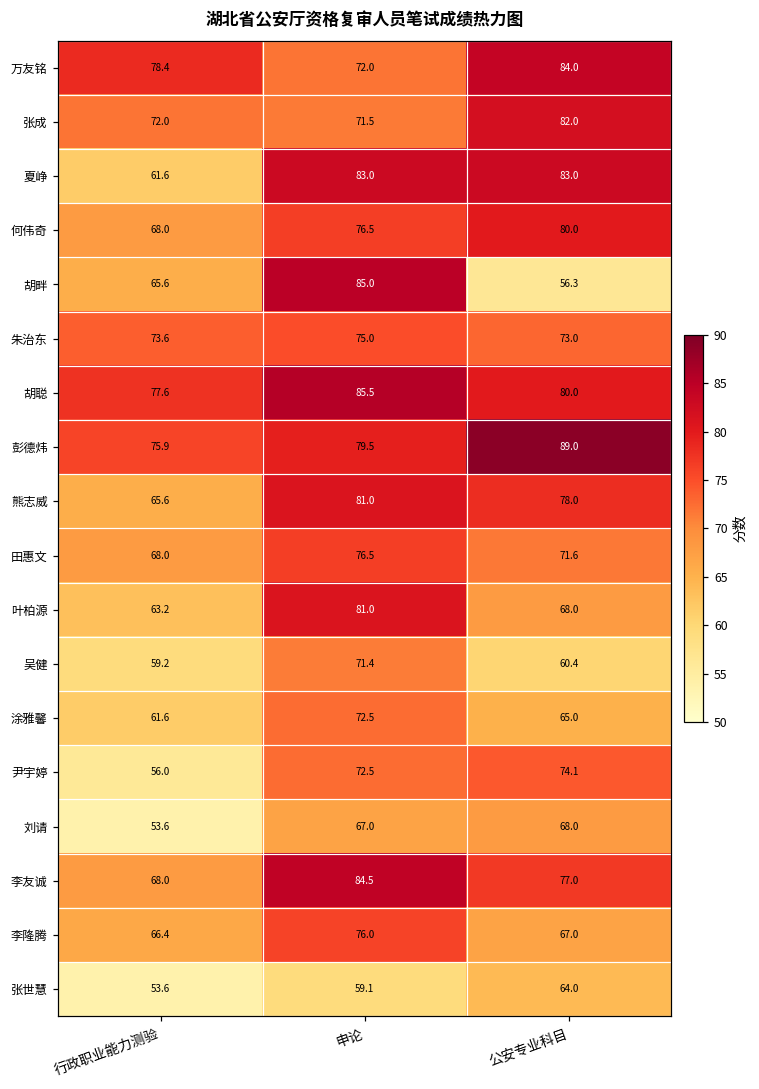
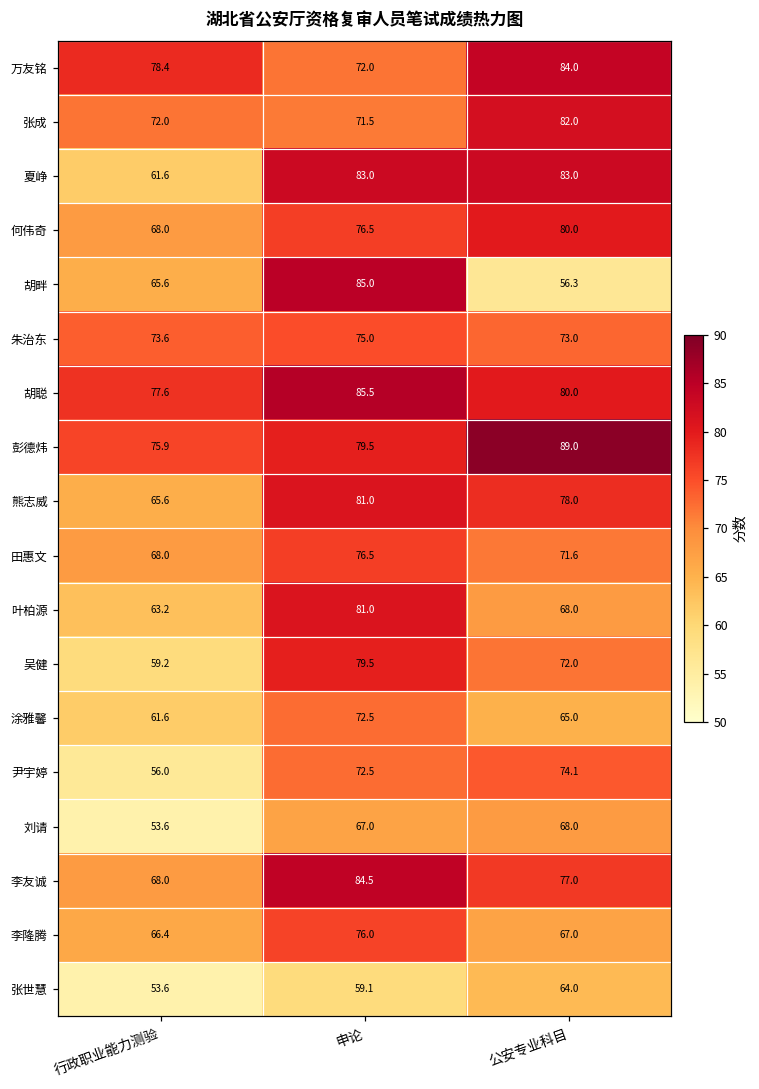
吴健, 申论: 71.4 -> 79.5
吴健, 公安专业科目: 60.4 -> 72.0
